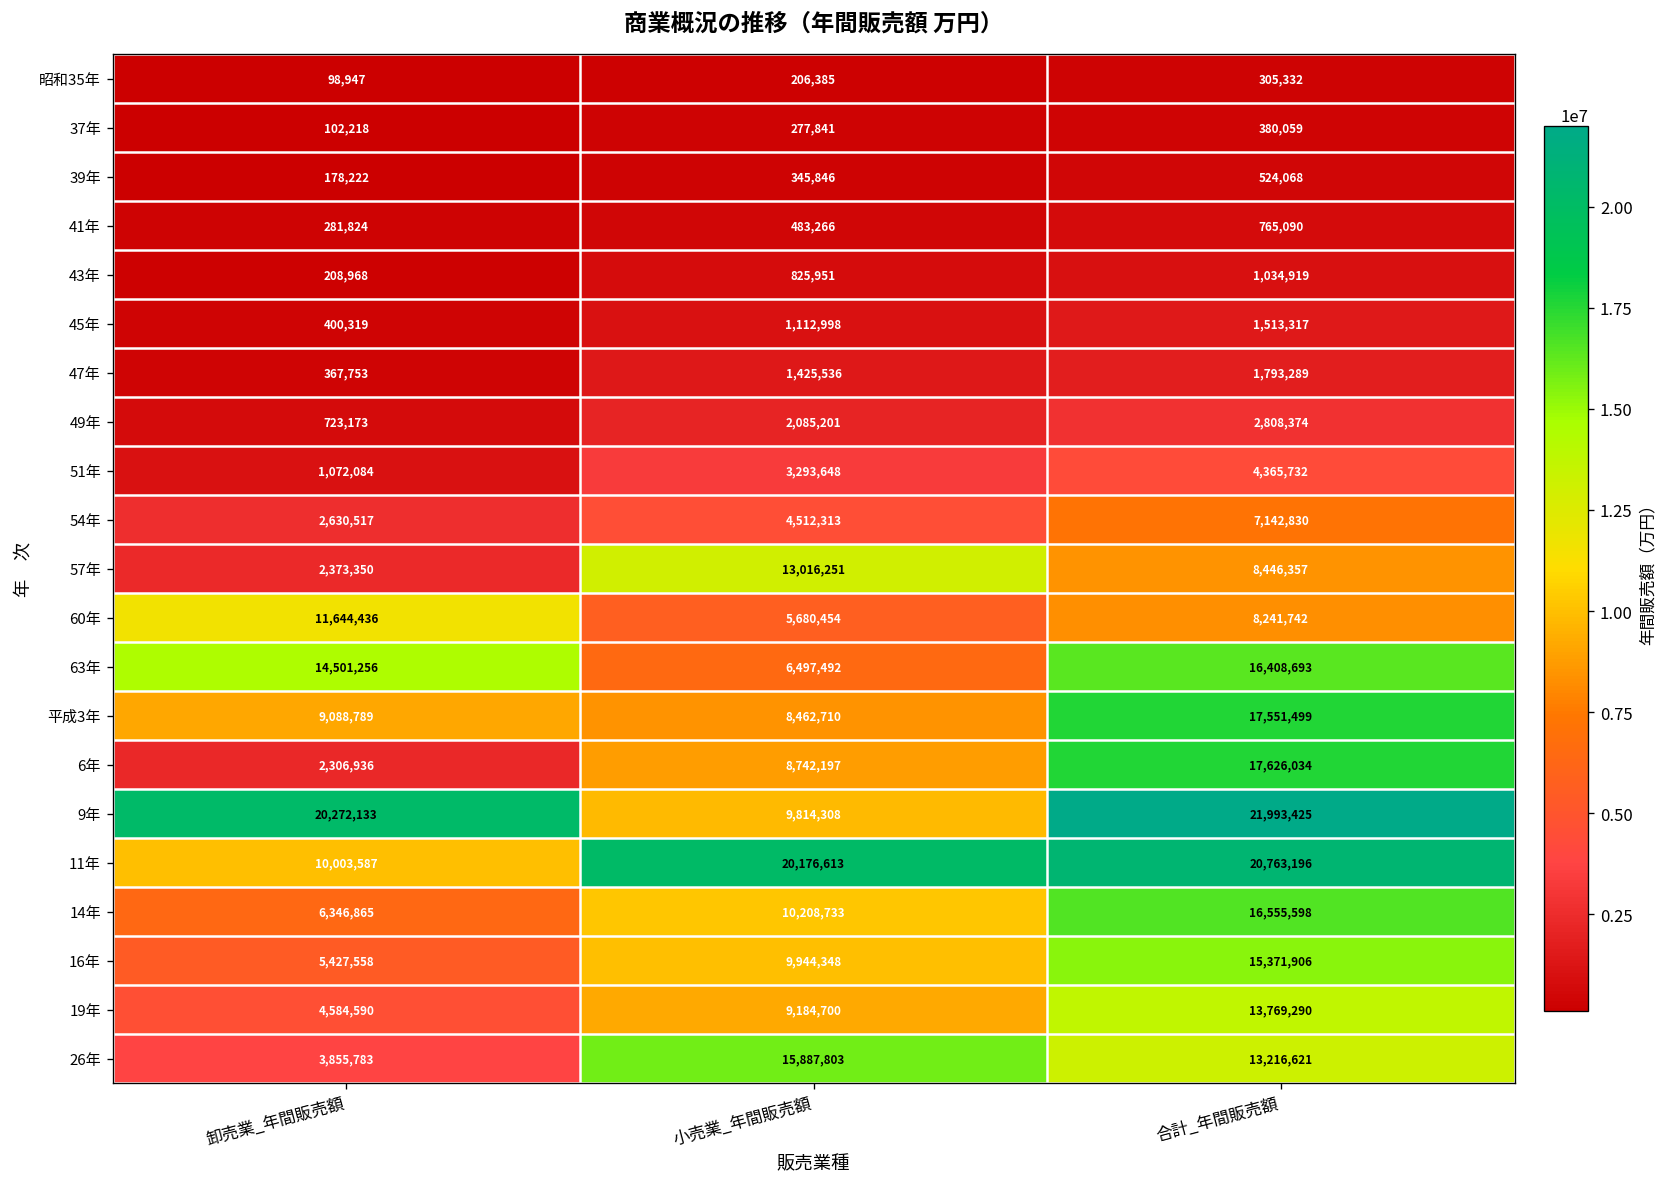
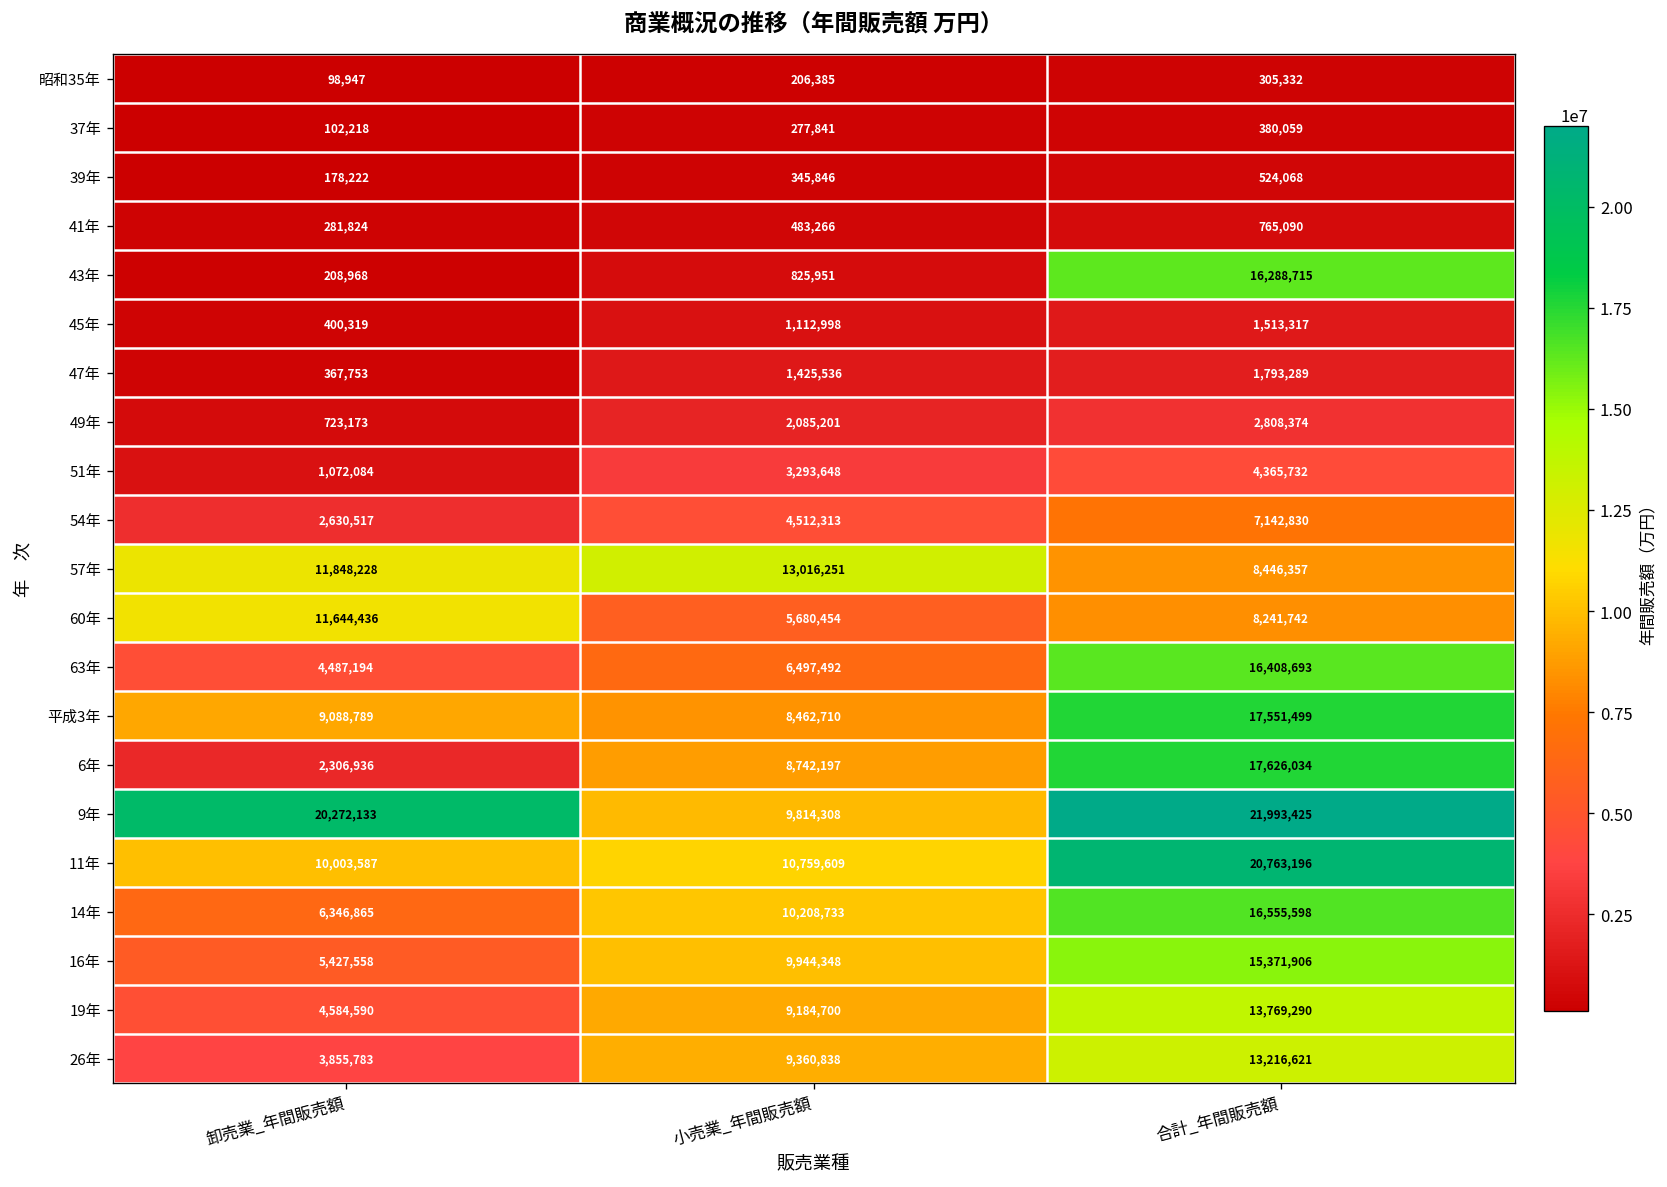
43年, 合計_年間販売額: 1,034,919 -> 16,288,715
57年, 卸売業_年間販売額: 2,373,350 -> 11,848,228
63年, 卸売業_年間販売額: 14,501,256 -> 4,487,194
11年, 小売業_年間販売額: 20,176,613 -> 10,759,609
26年, 小売業_年間販売額: 15,887,803 -> 9,360,838
